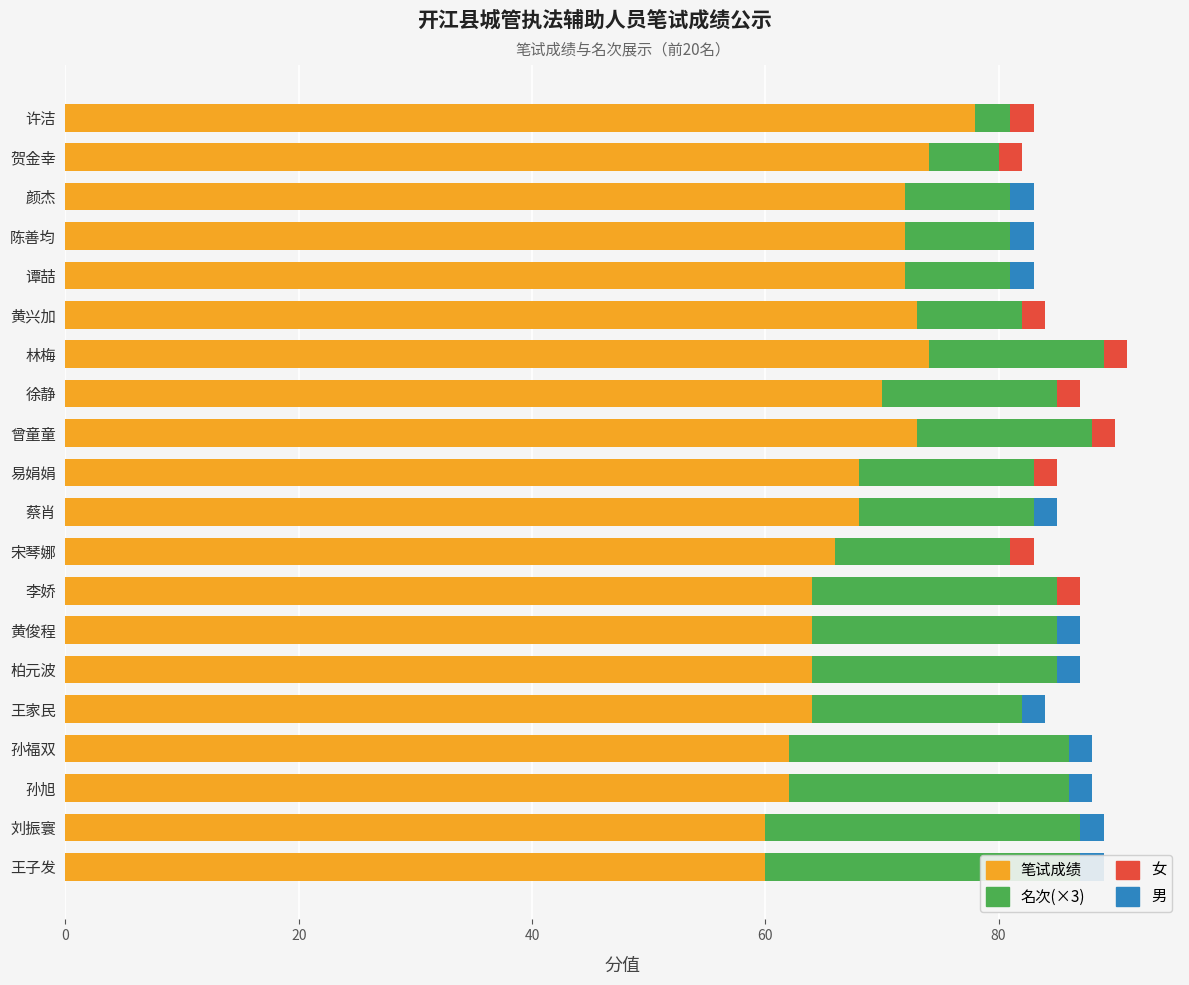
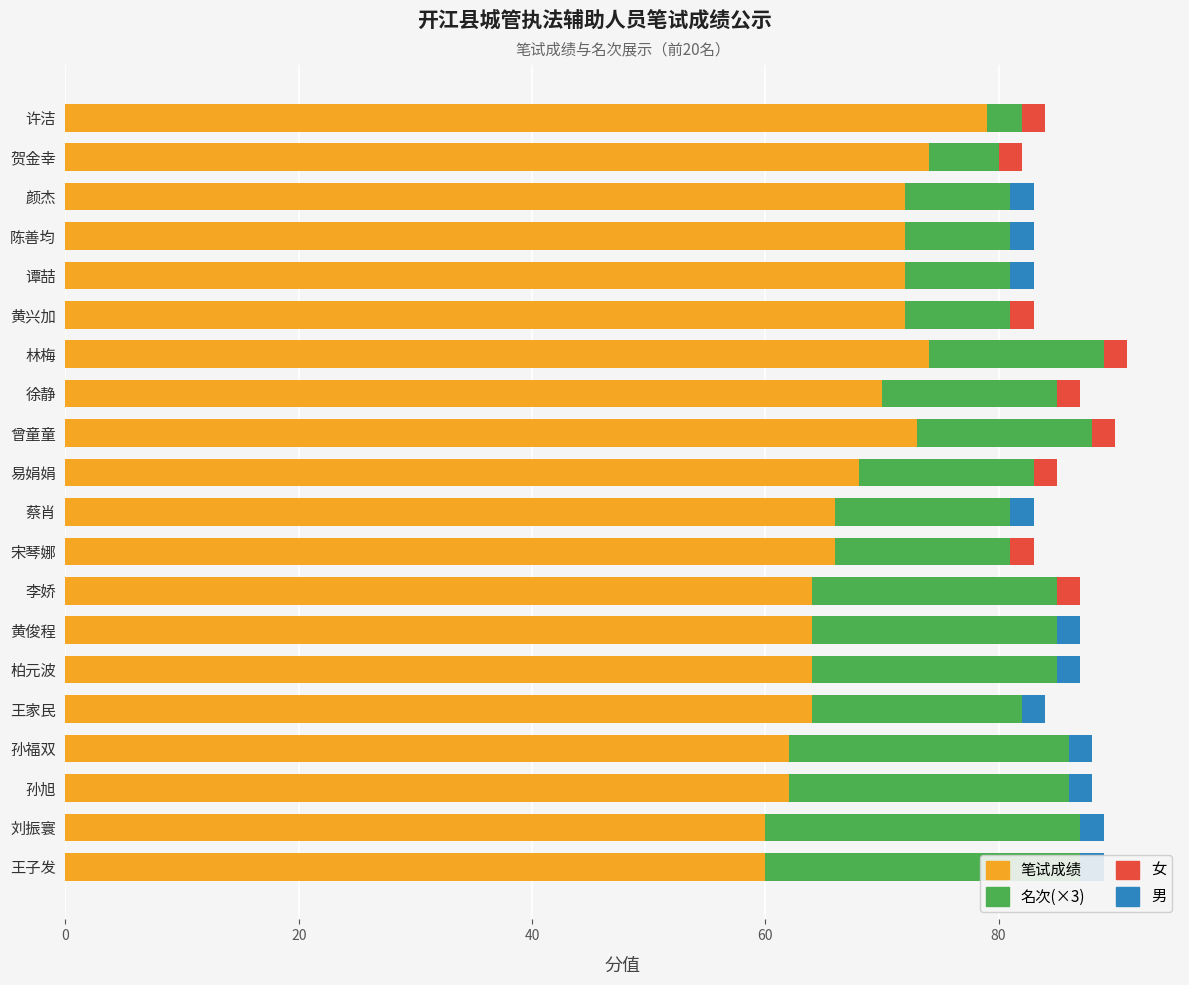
笔试成绩, 许洁: 78 -> 79
笔试成绩, 黄兴加: 73 -> 72
笔试成绩, 蔡肖: 68 -> 66
